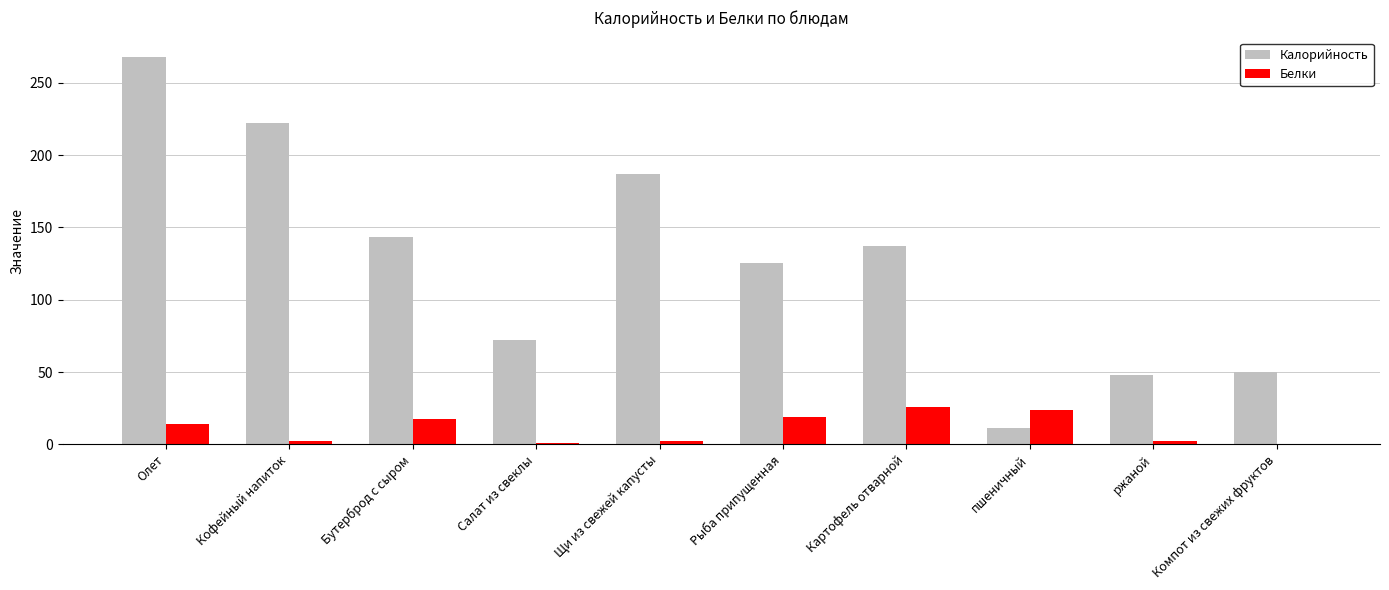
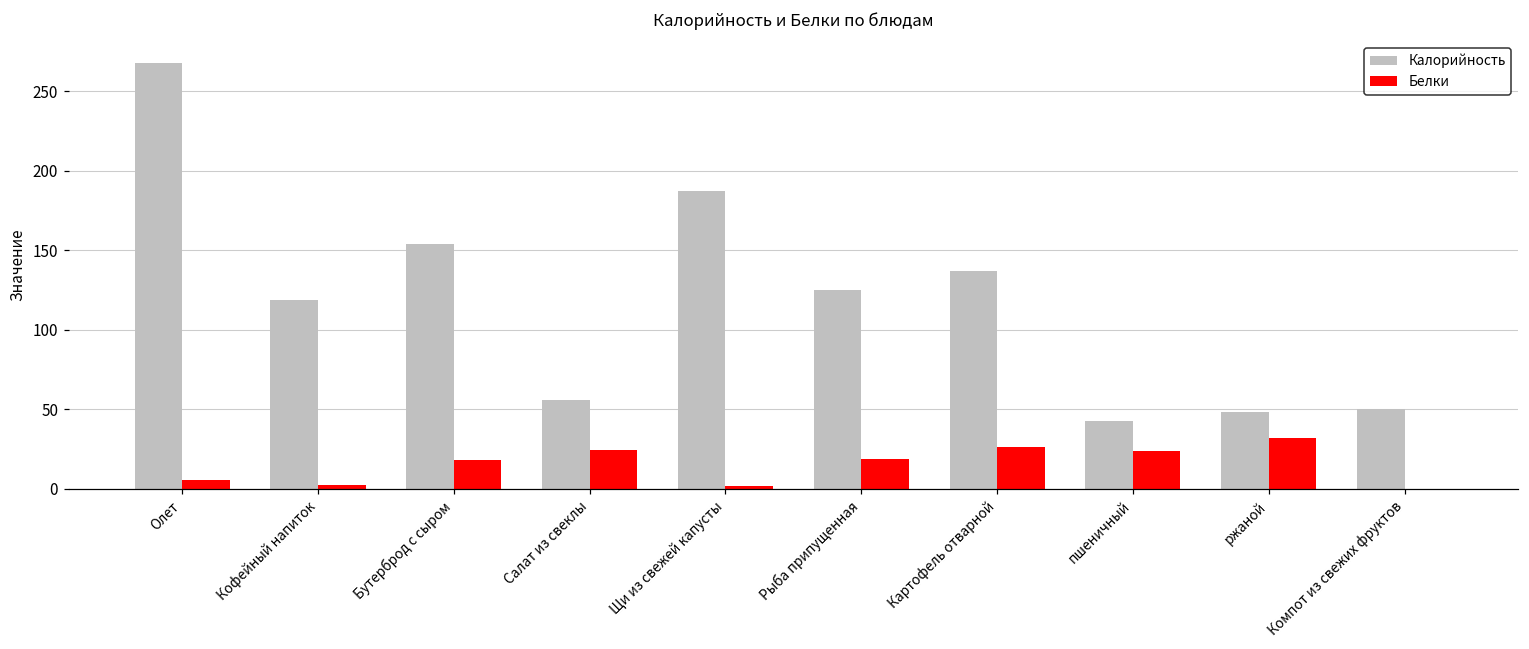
Белки, Олет: 14 -> 5
Калорийность, Кофейный напиток: 222 -> 119
Калорийность, Бутерброд с сыром: 144 -> 154
Калорийность, Салат из свеклы: 72 -> 56
Белки, Салат из свеклы: 1 -> 24
Калорийность, пшеничный: 11 -> 43
Белки, ржаной: 2 -> 32
